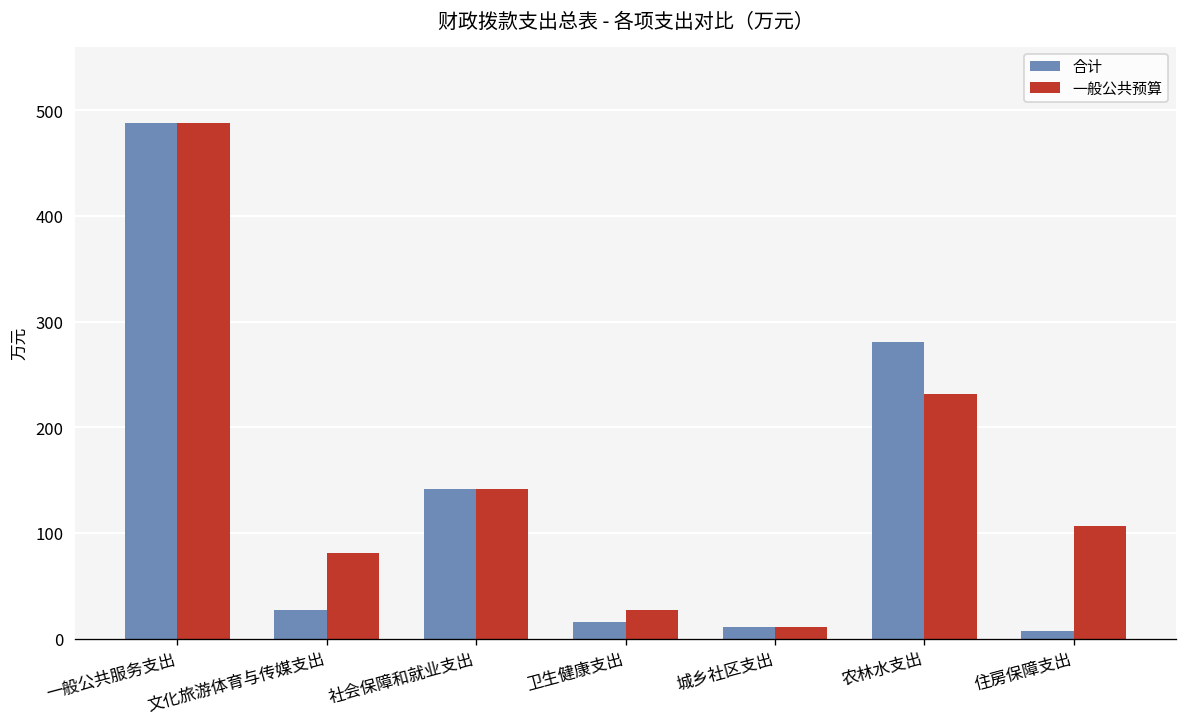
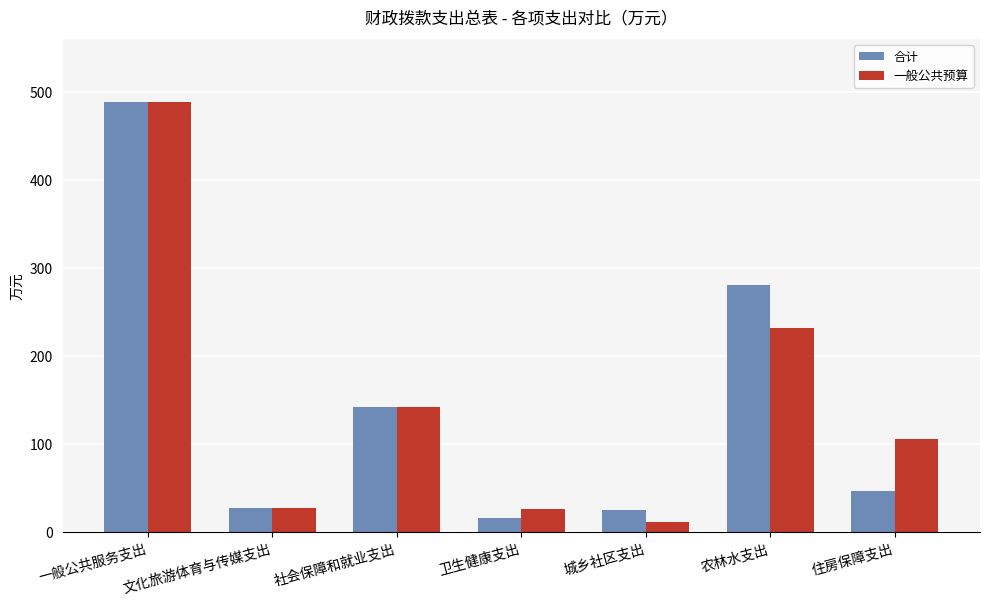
一般公共预算, 文化旅游体育与传媒支出: 80 -> 30
合计, 城乡社区支出: 10 -> 30
合计, 住房保障支出: 10 -> 50
